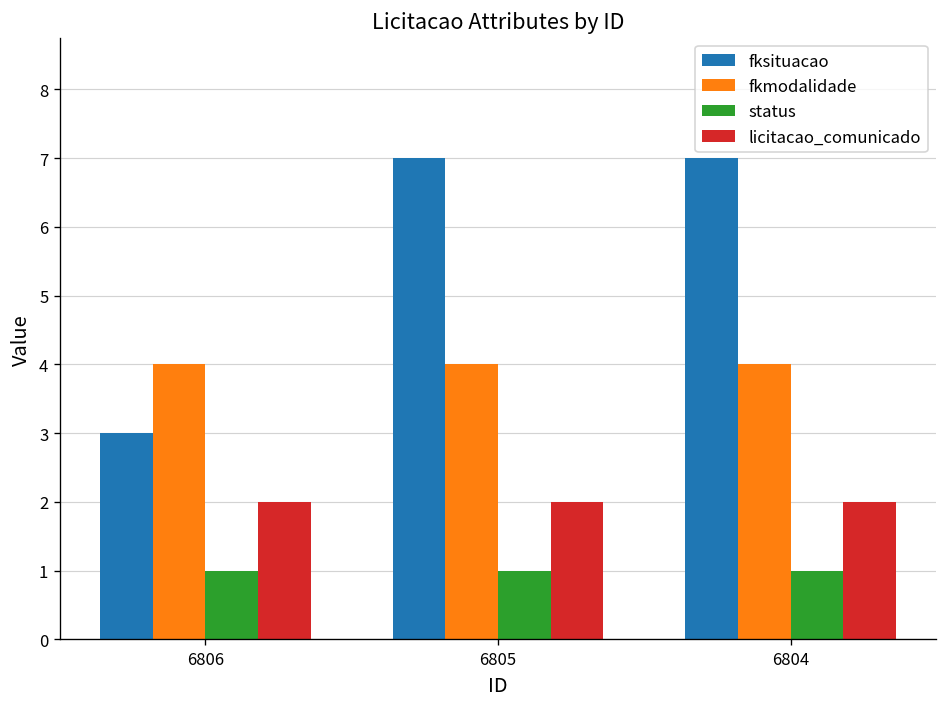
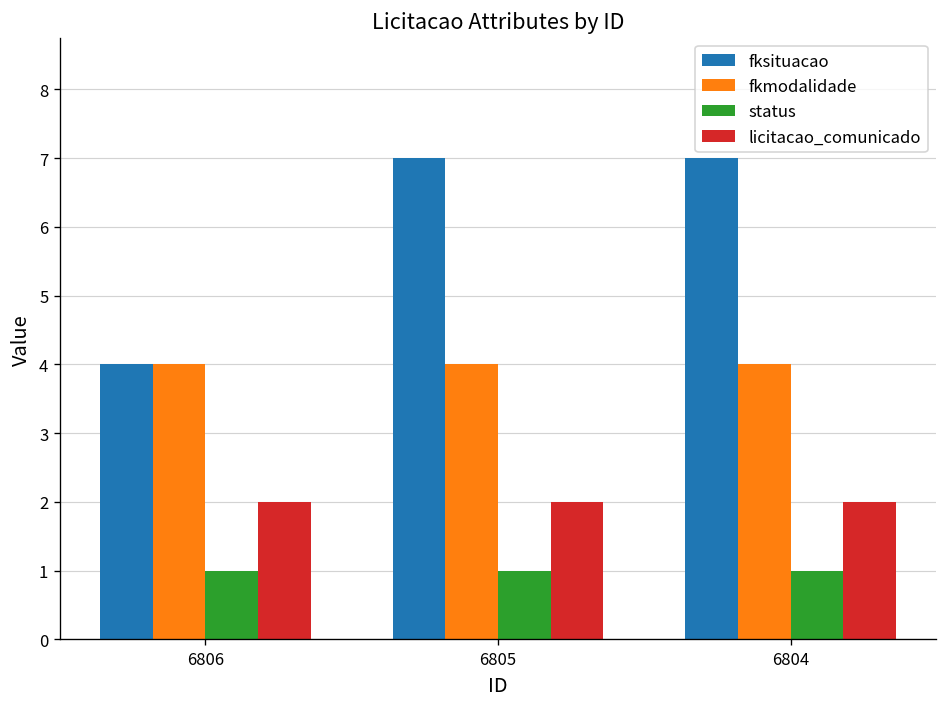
fksituacao, 6806: 3 -> 4
